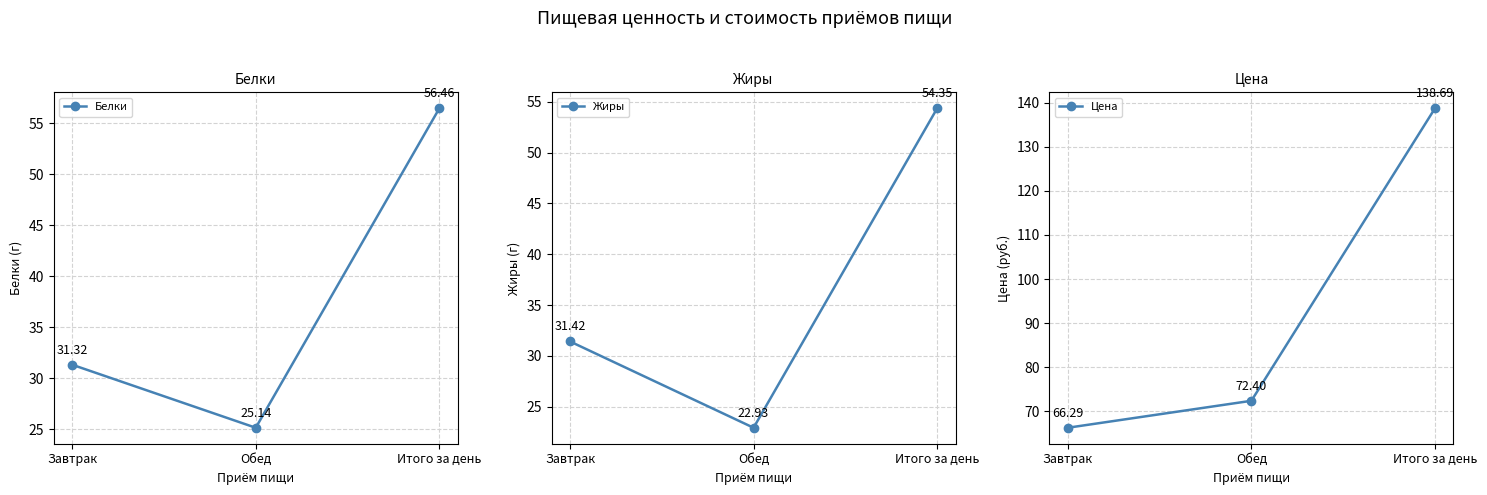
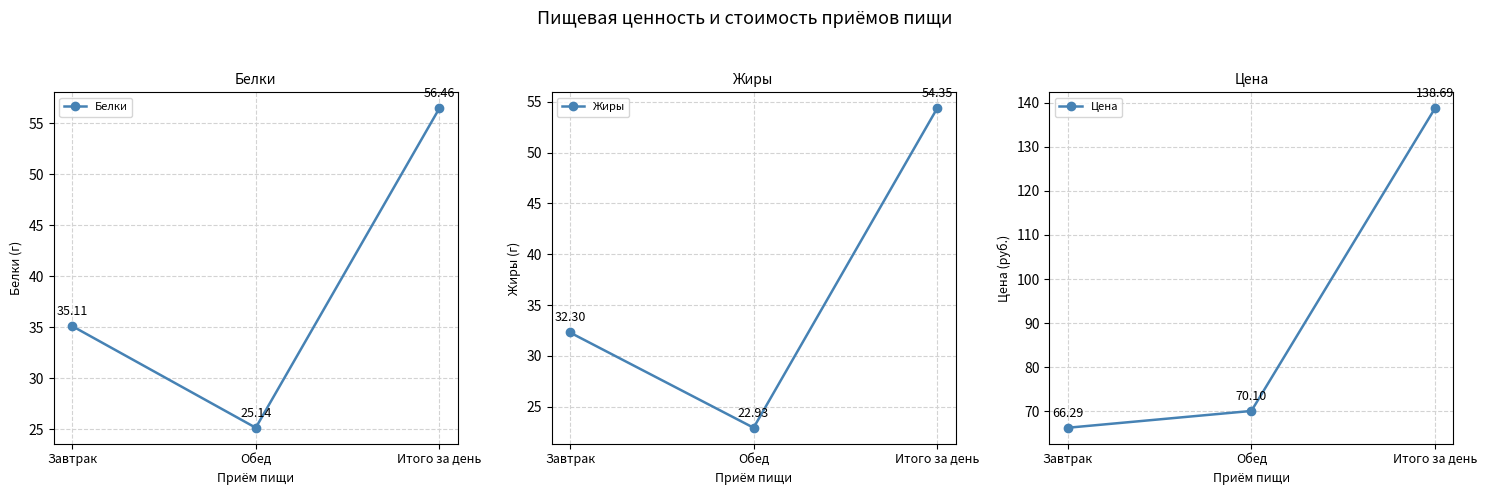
Белки, Завтрак: 31.32 -> 35.11
Жиры, Завтрак: 31.42 -> 32.30
Цена, Обед: 72.40 -> 70.10
